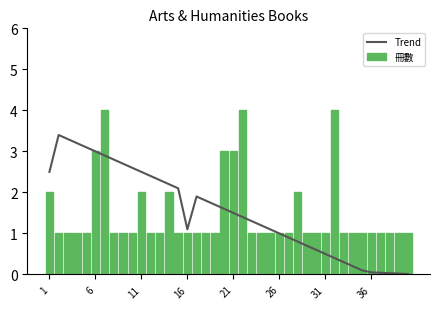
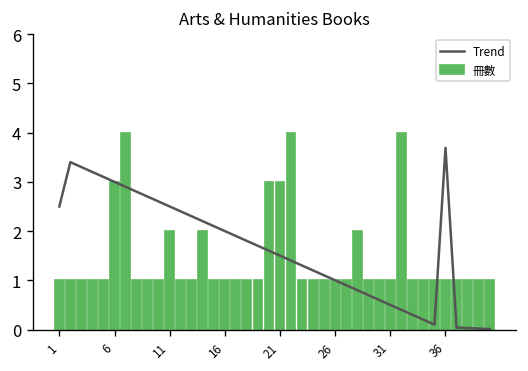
冊數, 1: 2 -> 1
Trend, 16: 1.1 -> 2.0
Trend, 36: 0.1 -> 3.7
